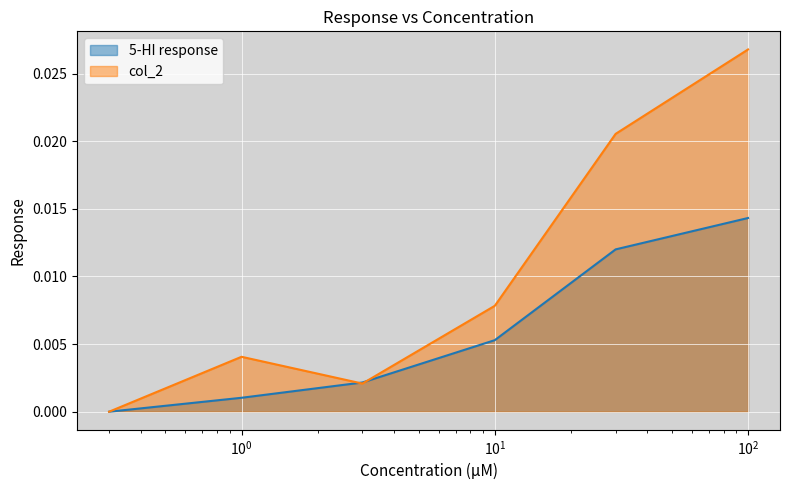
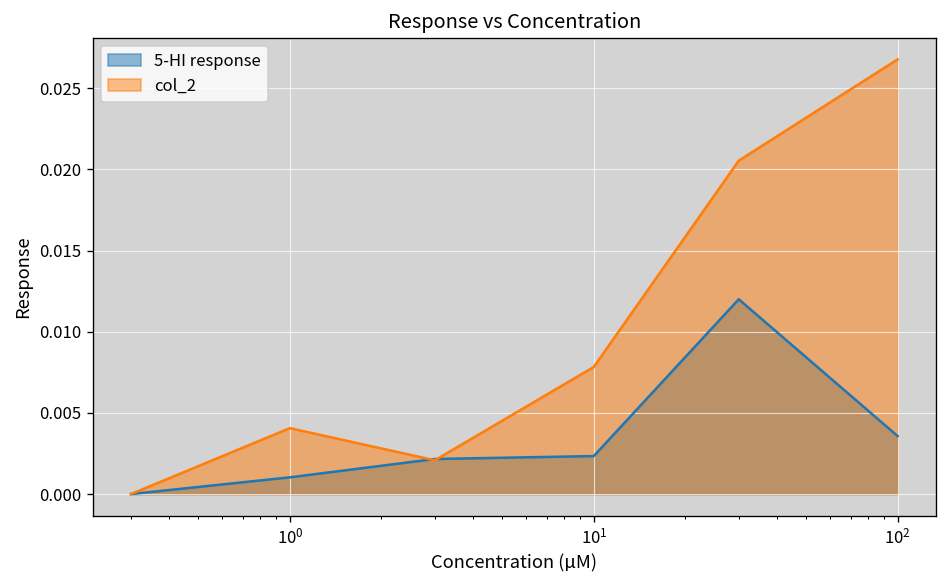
5-HI response, 10^1: 0.0053 -> 0.0023
5-HI response, 10^2: 0.0143 -> 0.0036
